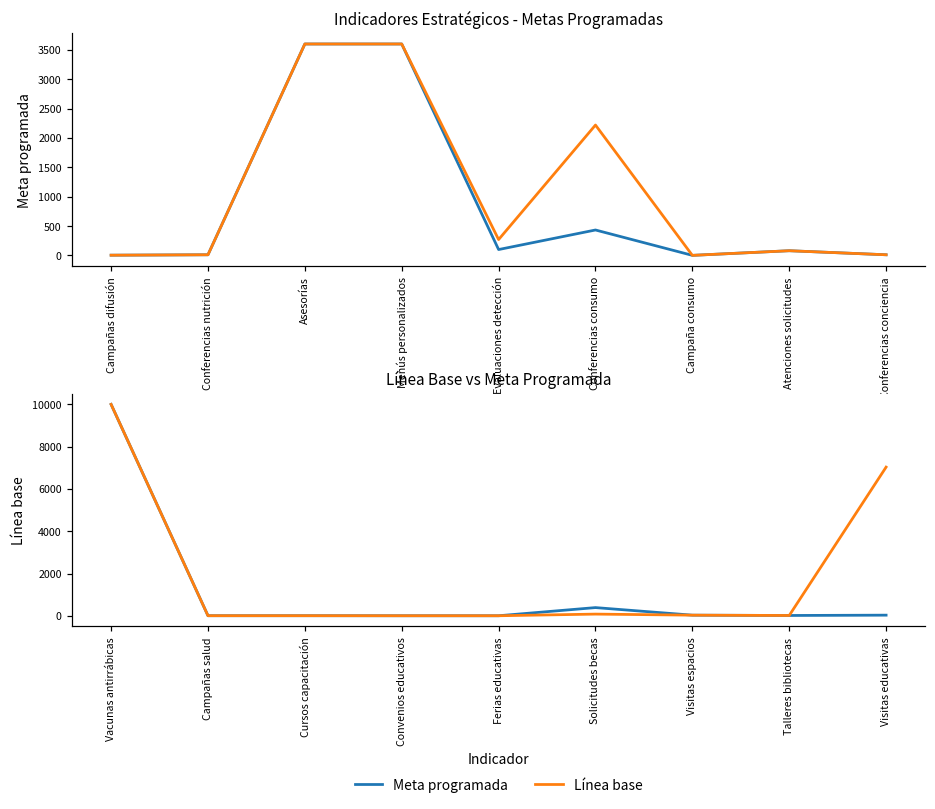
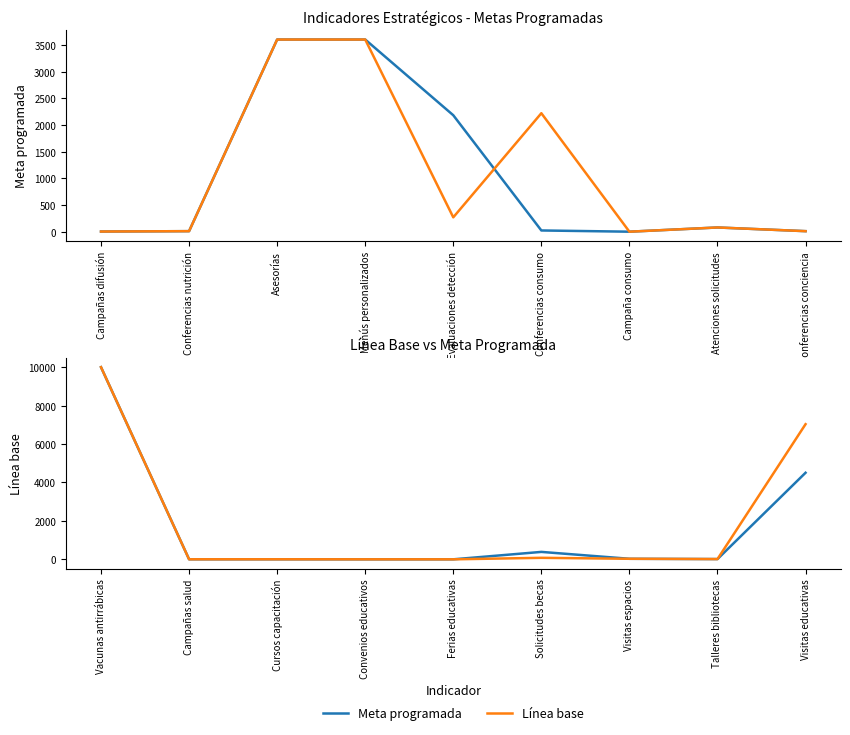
Indicadores Estratégicos - Metas Programadas, Meta programada, Evaluaciones detección: 100 -> 2200
Indicadores Estratégicos - Metas Programadas, Meta programada, Conferencias consumo: 400 -> 0
Línea Base vs Meta Programada, Meta programada, Visitas educativas: 0 -> 4500
